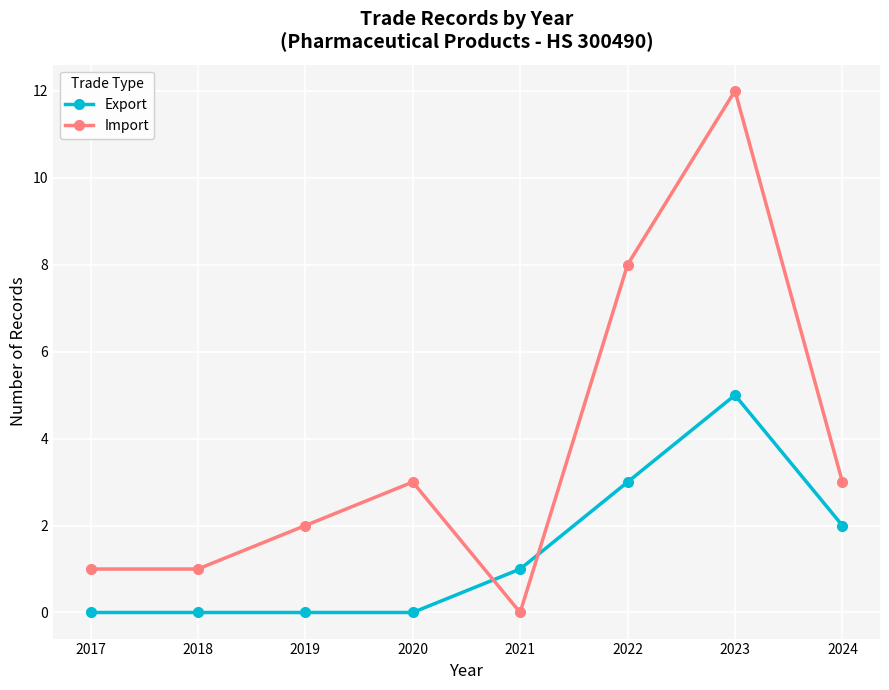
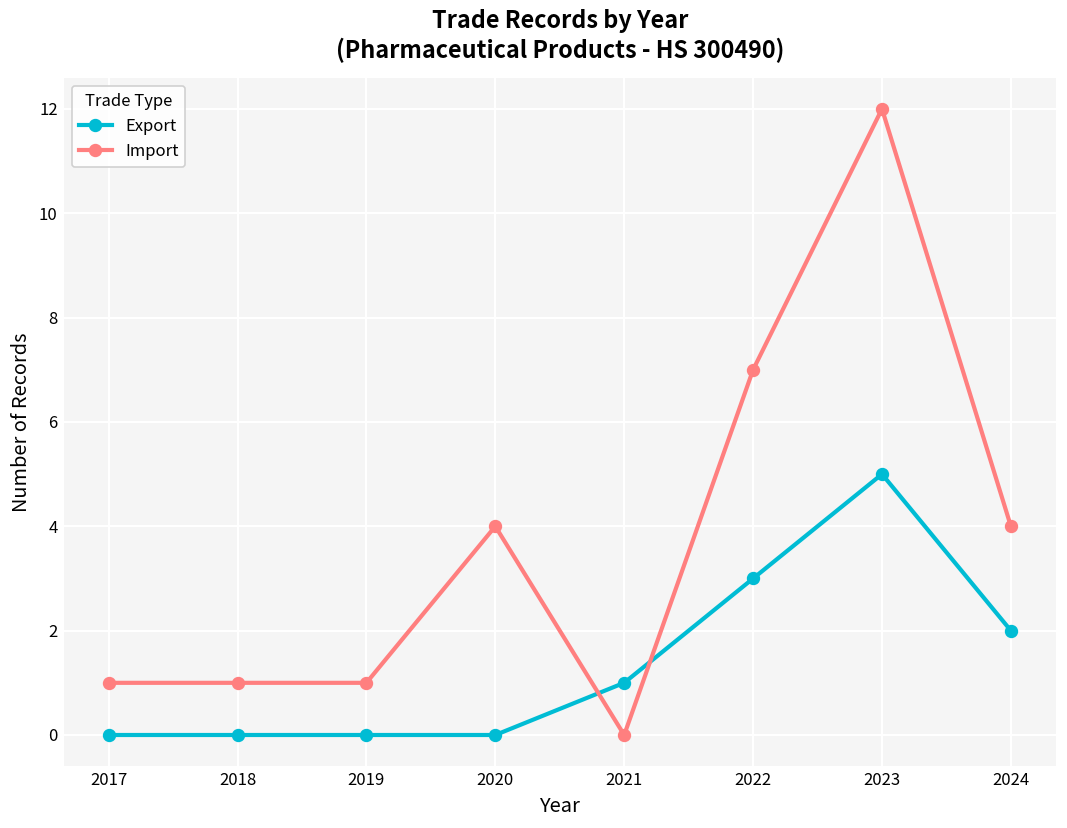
Import, 2019: 2 -> 1
Import, 2020: 3 -> 4
Import, 2022: 8 -> 7
Import, 2024: 3 -> 4
